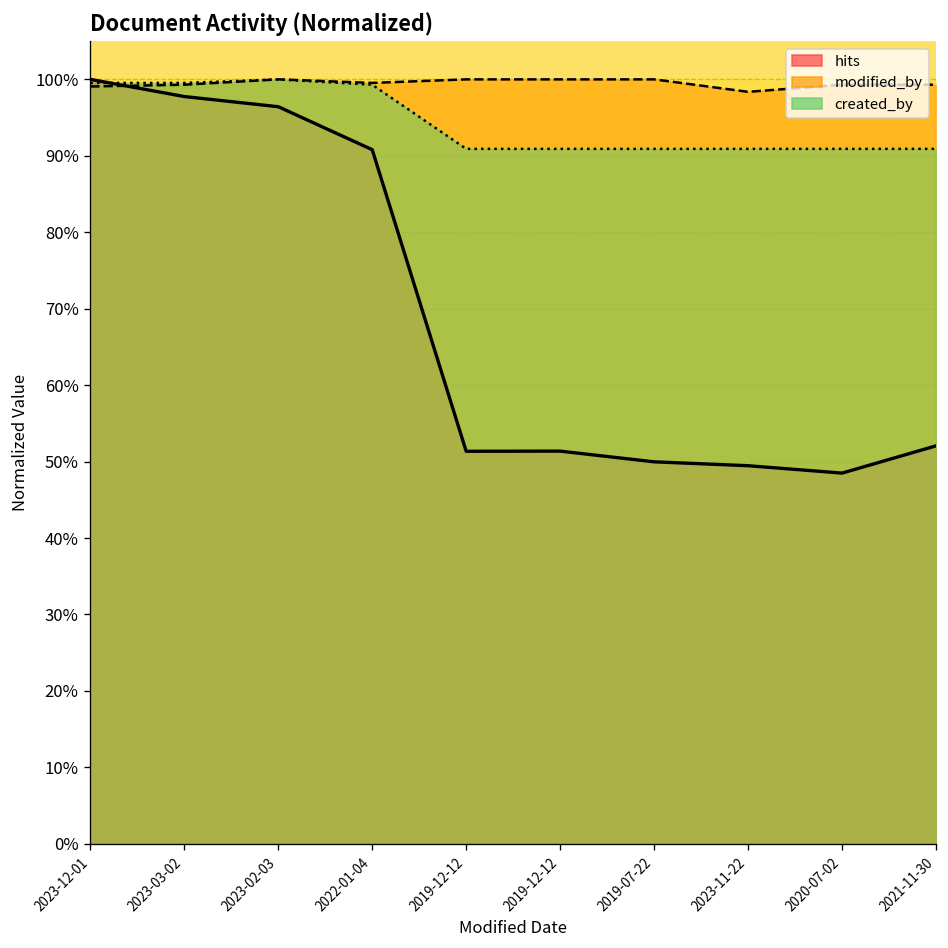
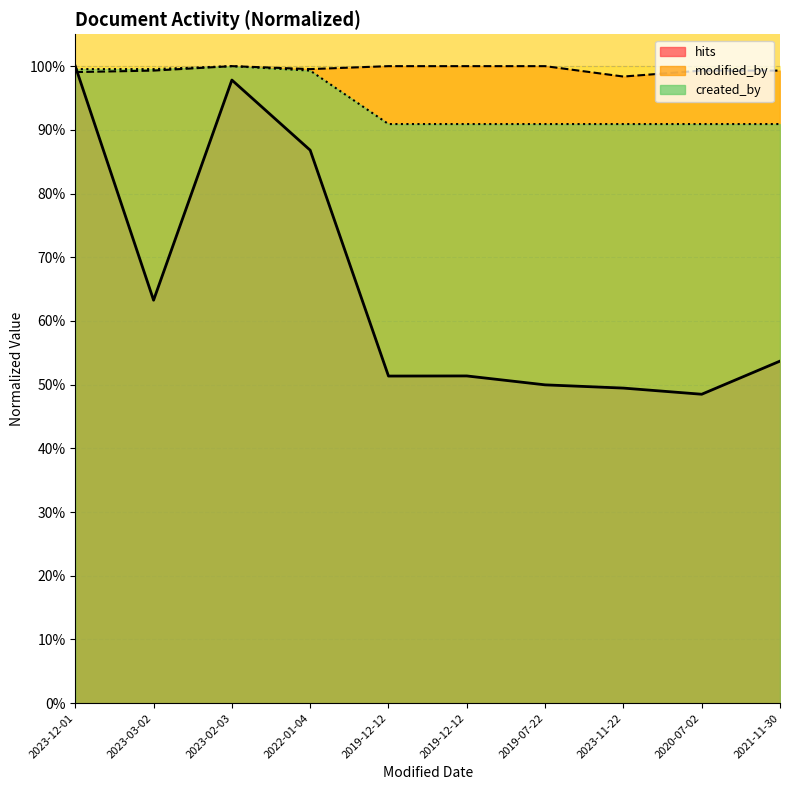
hits, 2023-03-02: 98% -> 63%
hits, 2023-02-03: 96% -> 98%
hits, 2022-01-04: 91% -> 87%
hits, 2021-11-30: 52% -> 54%
